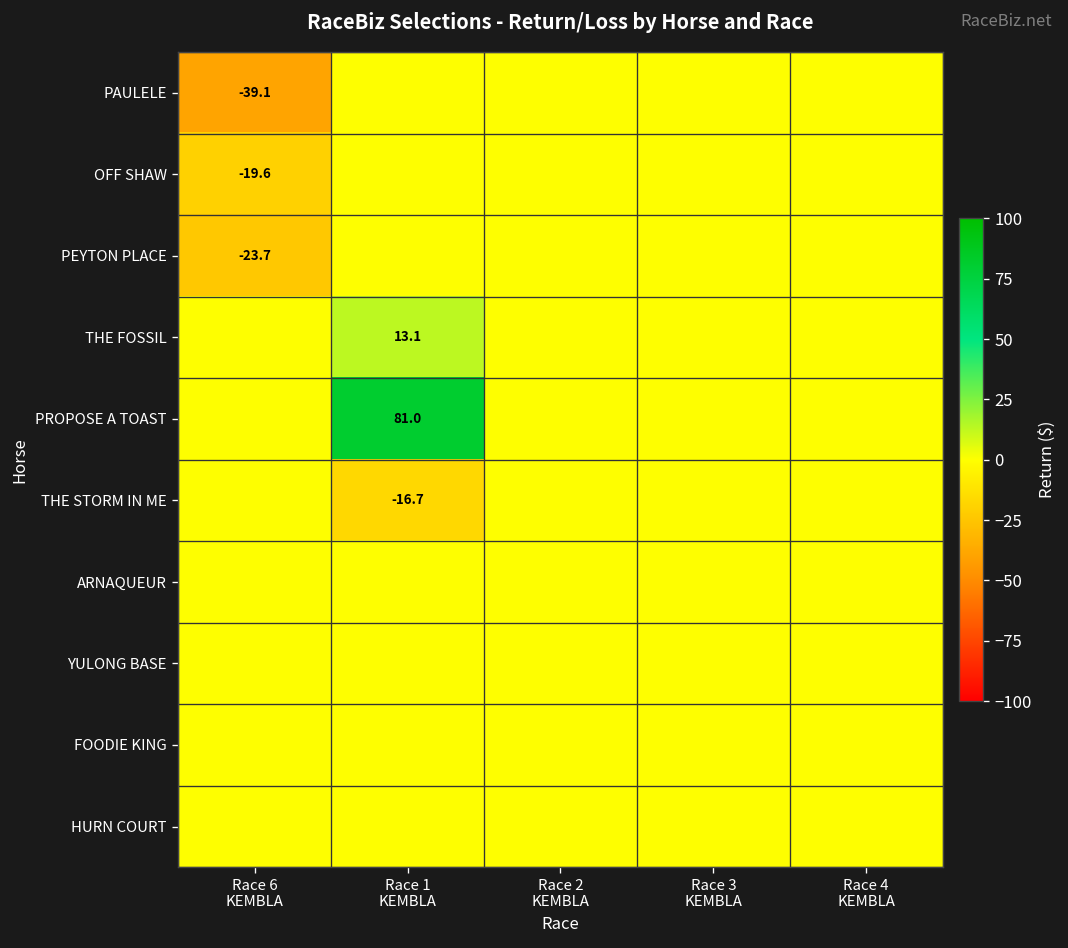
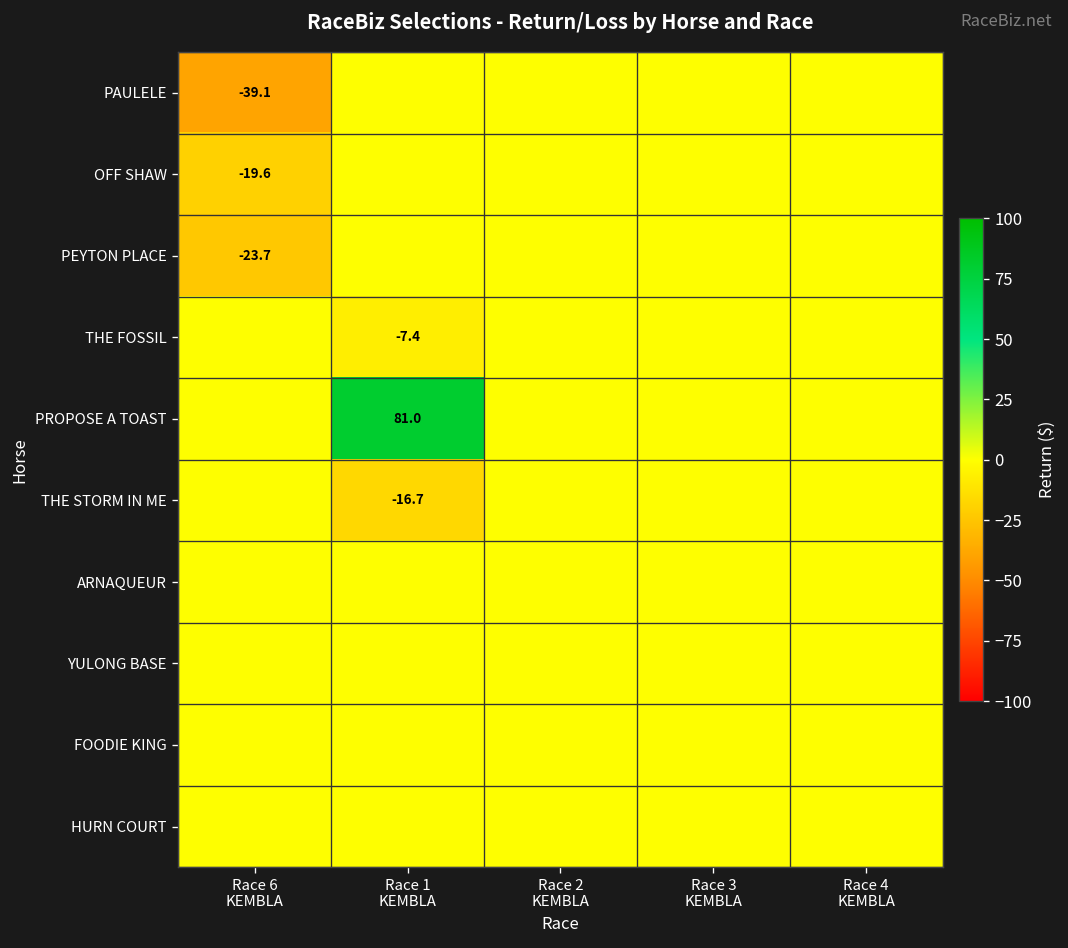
THE FOSSIL, Race 1 KEMBLA: 13.1 -> -7.4
